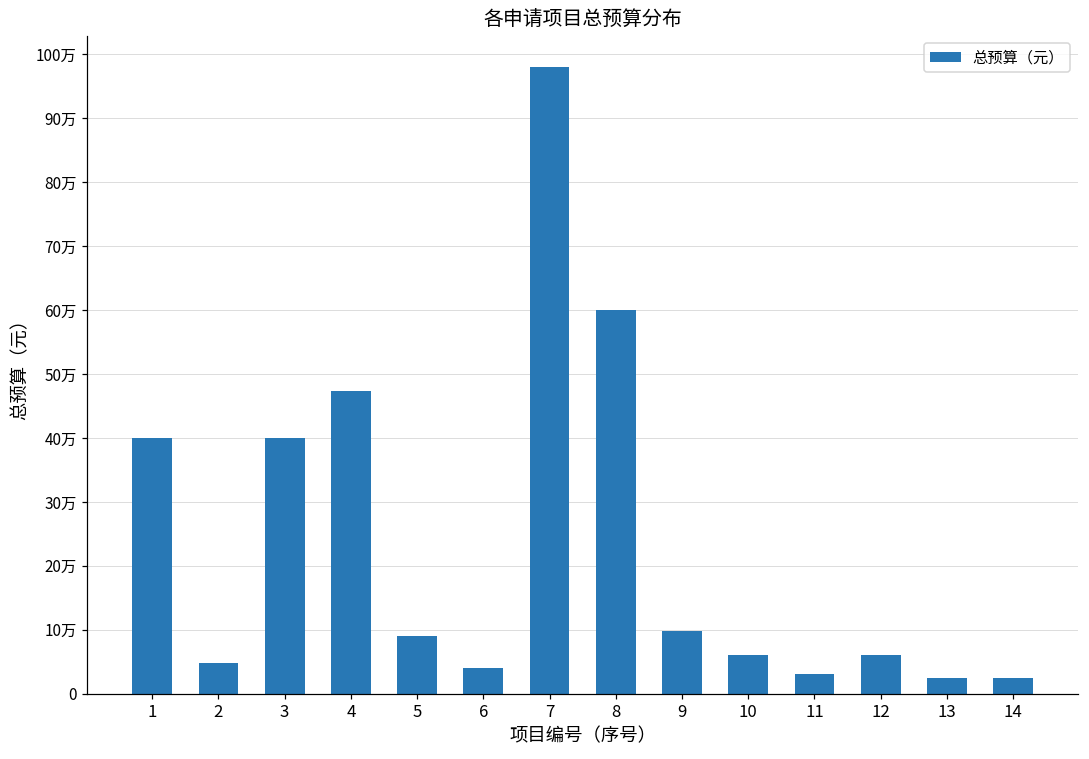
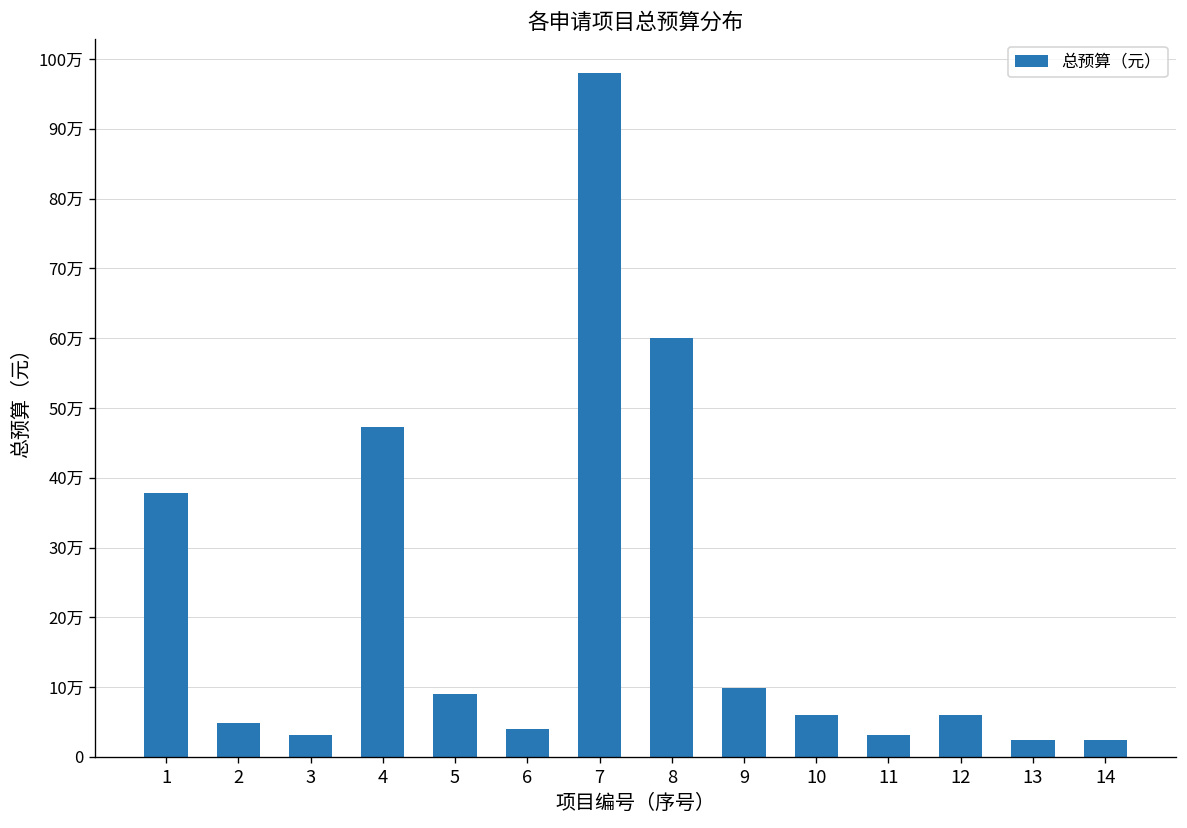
1: 40万 -> 38万
3: 40万 -> 3万
